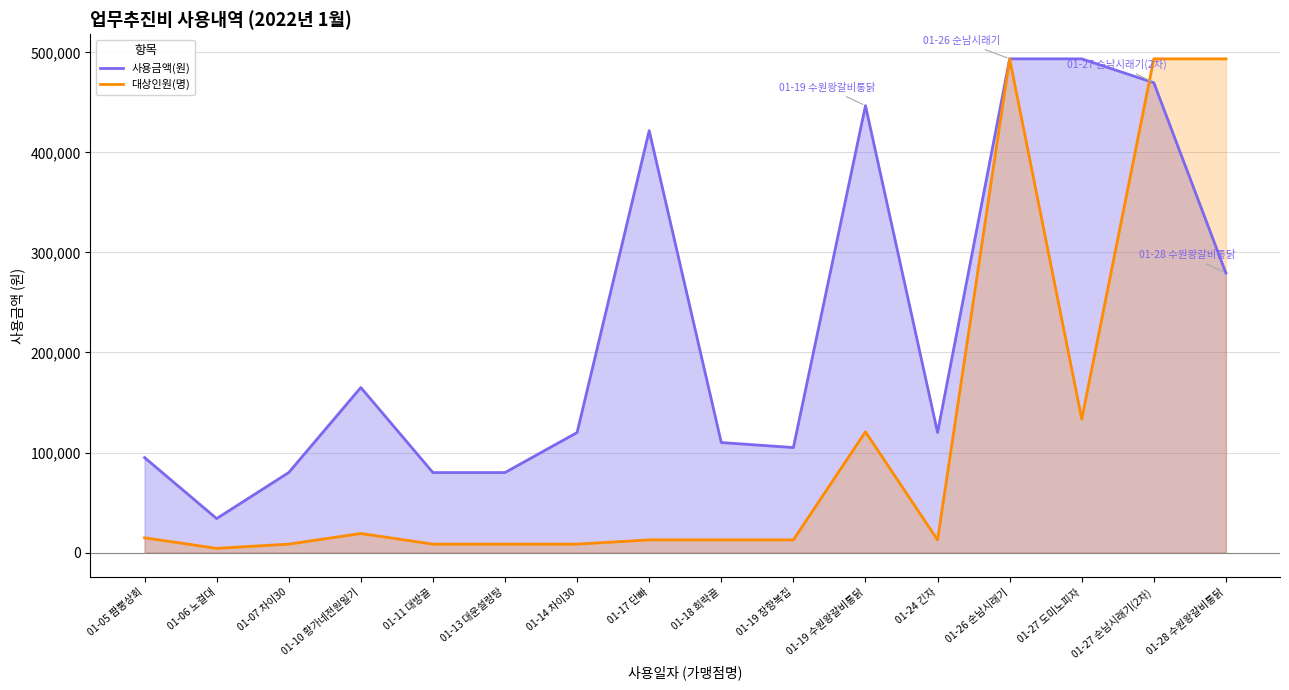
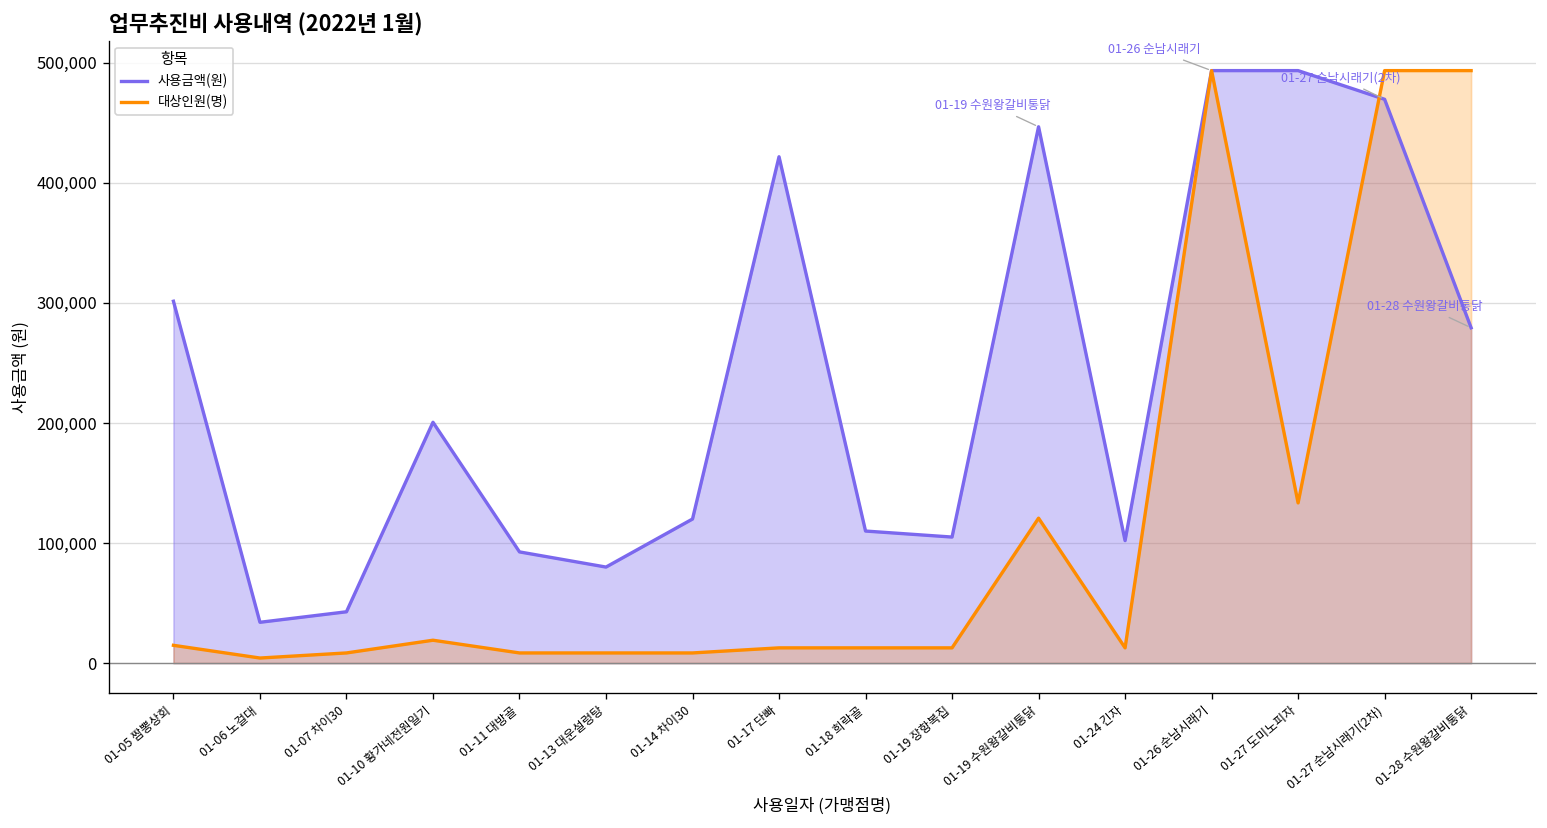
사용금액(원), 01-05 짬뽕상회: 95,000 -> 301,000
사용금액(원), 01-07 차이30: 80,000 -> 43,000
사용금액(원), 01-10 황가네전원일기: 165,000 -> 201,000
사용금액(원), 01-11 대방골: 80,000 -> 93,000
사용금액(원), 01-24 긴자: 120,000 -> 102,000
